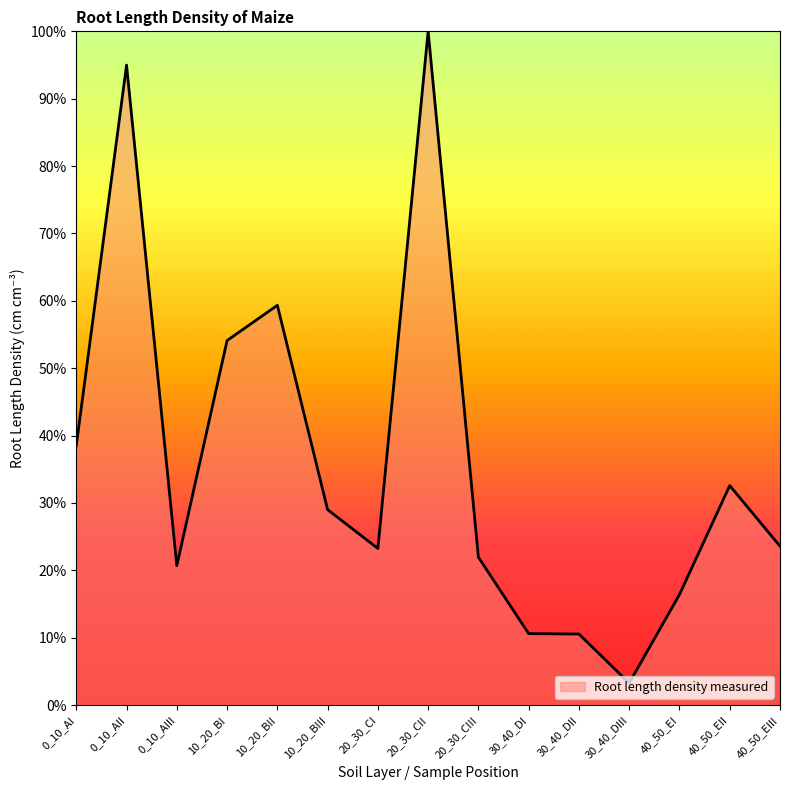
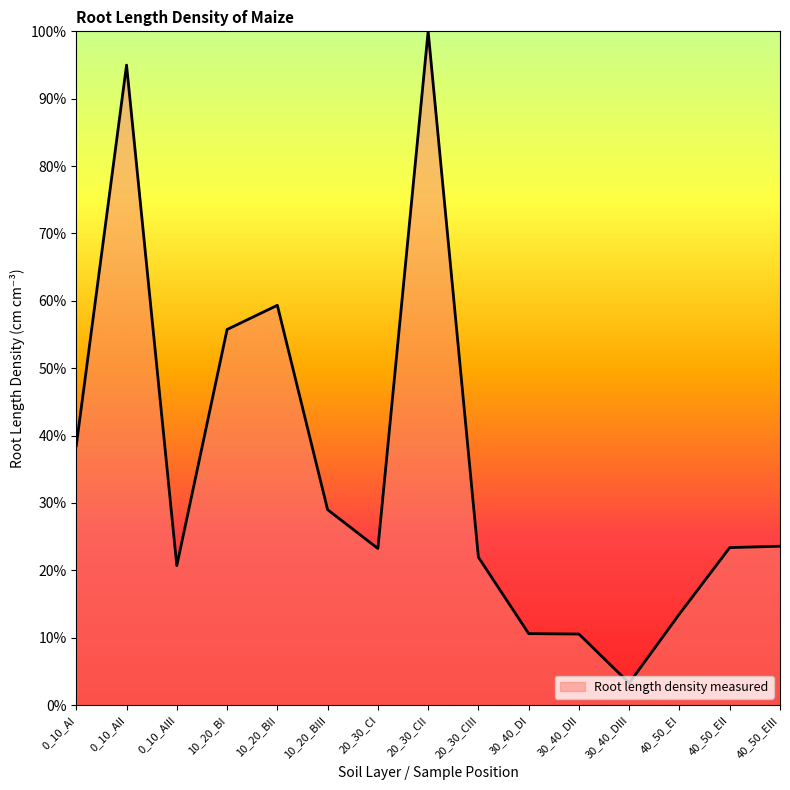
10_20_BI: 54% -> 56%
40_50_EI: 16% -> 14%
40_50_EII: 33% -> 23%
